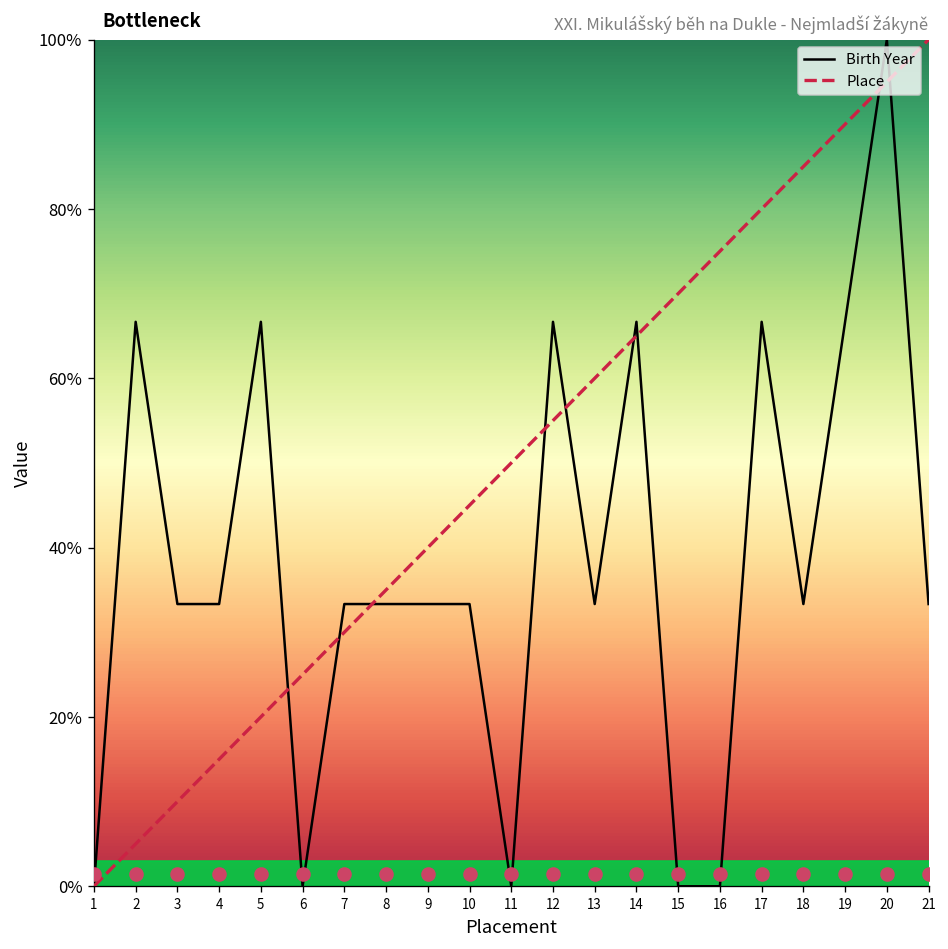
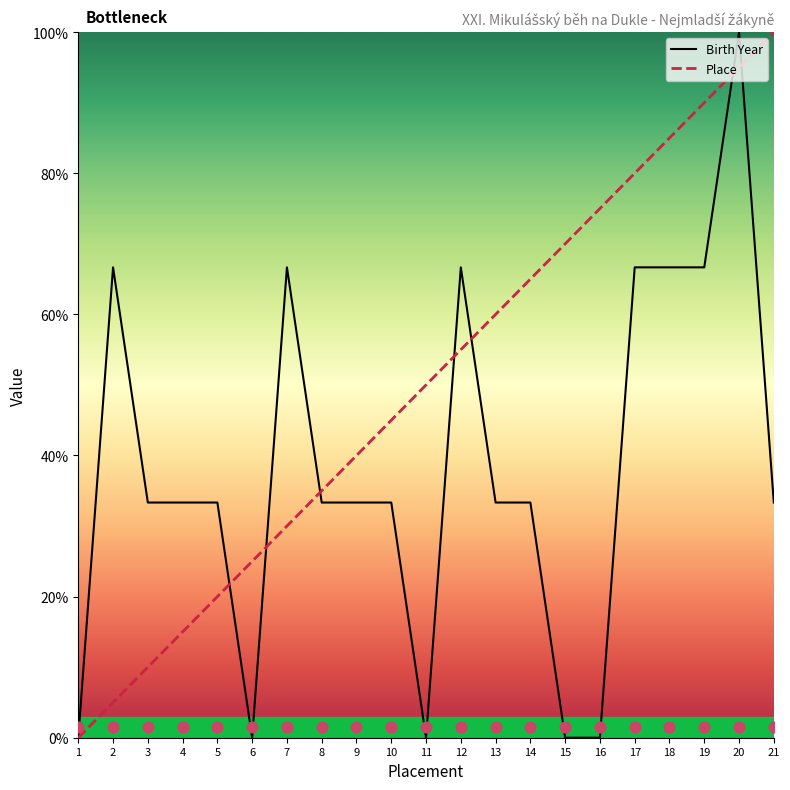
Birth Year, 5: 67% -> 33%
Birth Year, 7: 33% -> 67%
Birth Year, 14: 67% -> 33%
Birth Year, 18: 33% -> 67%
